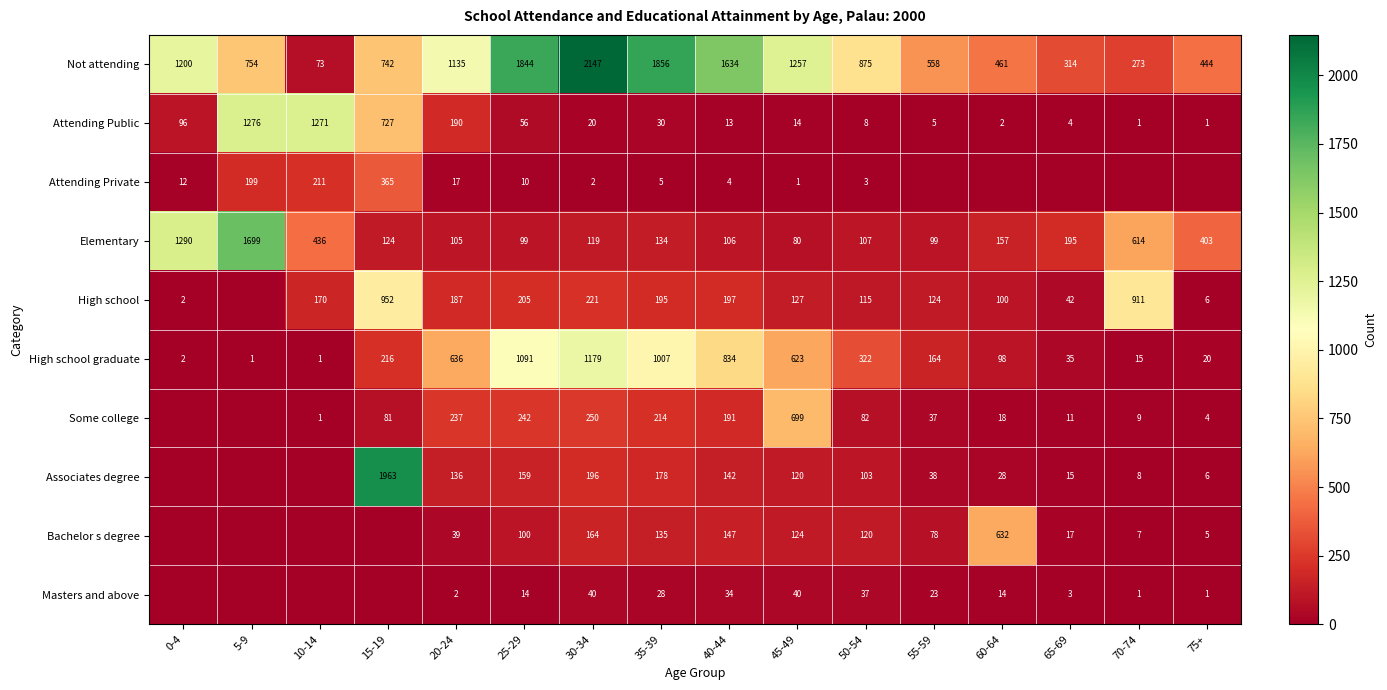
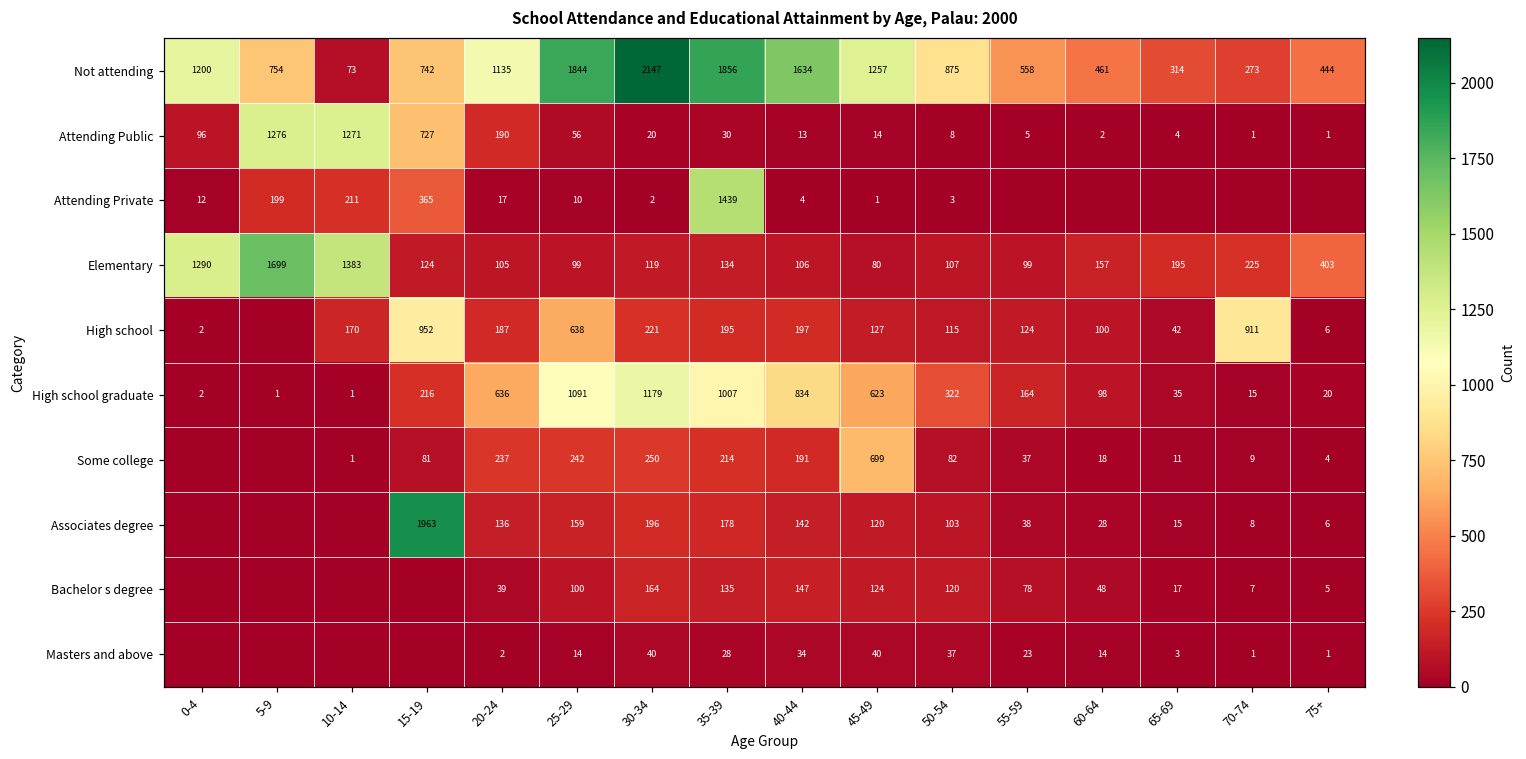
Attending Private, 35-39: 5 -> 1439
Elementary, 10-14: 436 -> 1383
Elementary, 70-74: 614 -> 225
High school, 25-29: 205 -> 638
Bachelor s degree, 60-64: 632 -> 48
